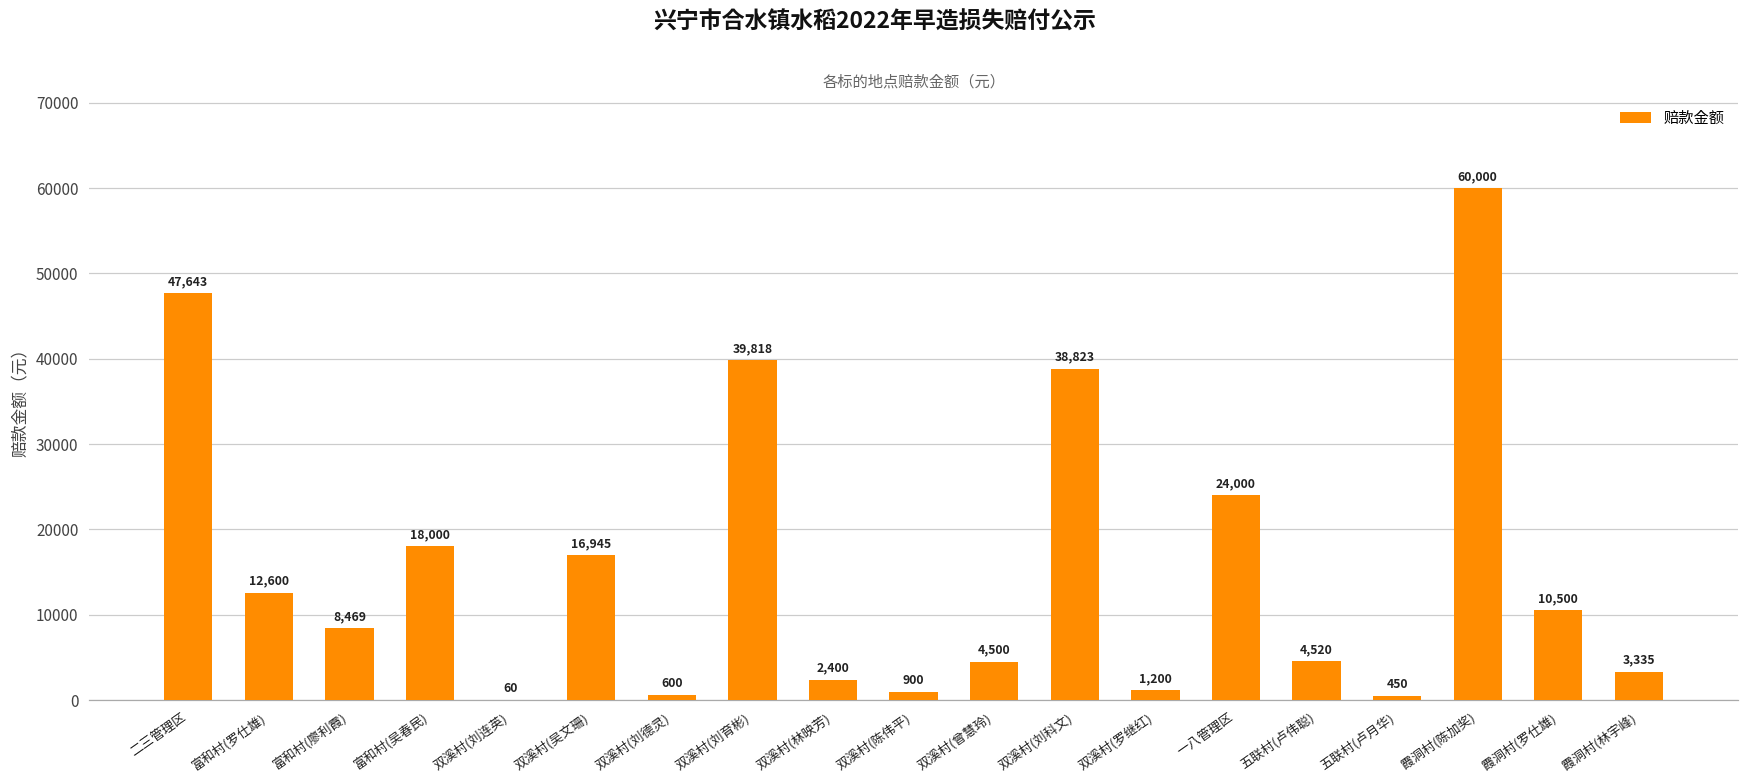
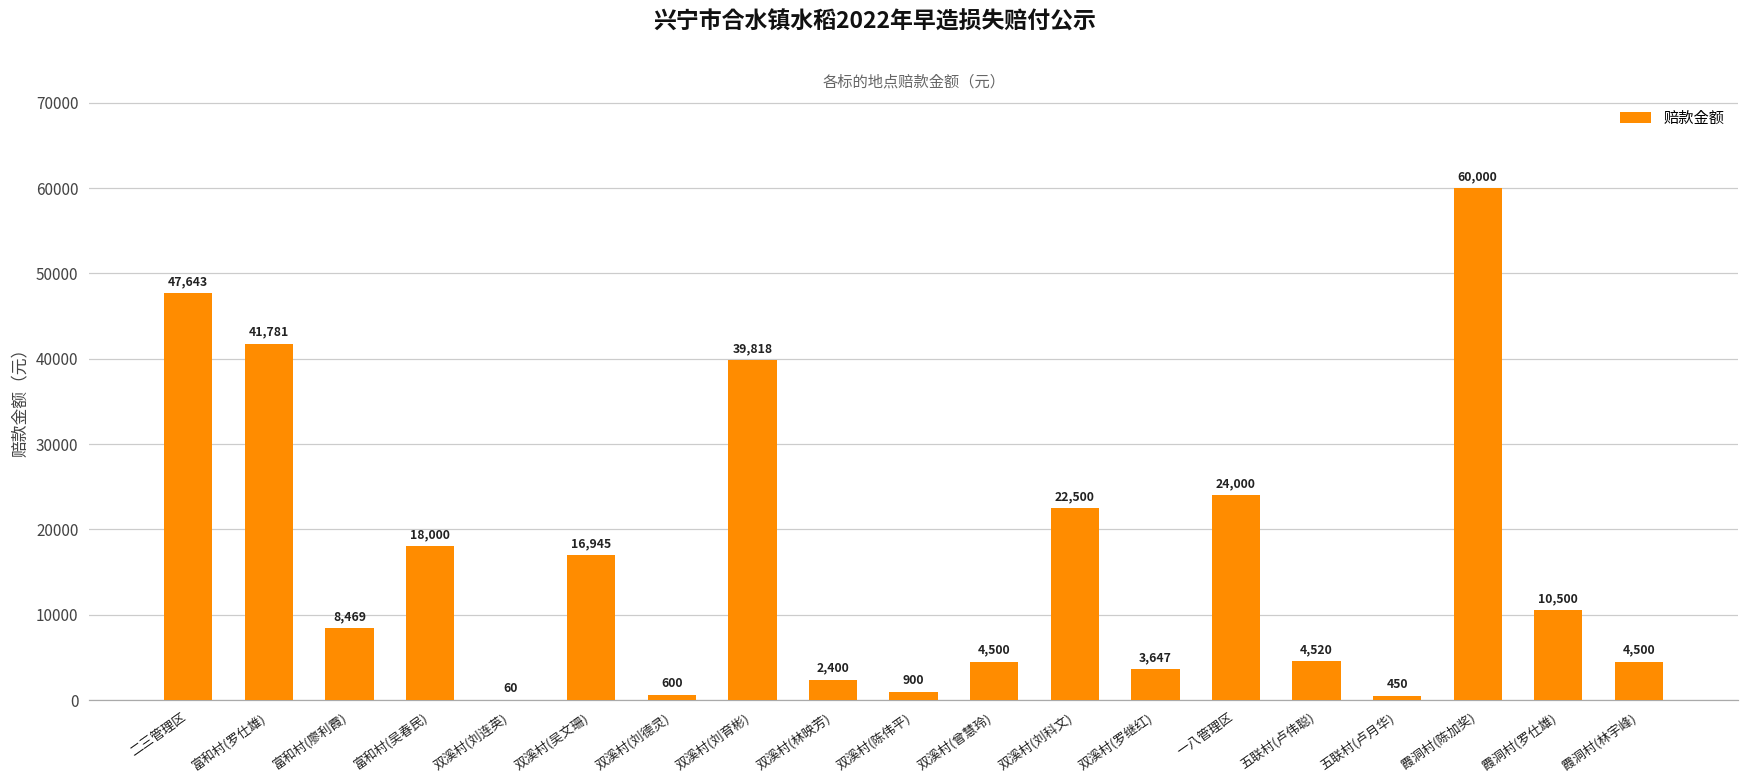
富和村(罗仕雄): 12,600 -> 41,781
双溪村(刘科文): 38,823 -> 22,500
双溪村(罗继红): 1,200 -> 3,647
霞洞村(林宇峰): 3,335 -> 4,500
